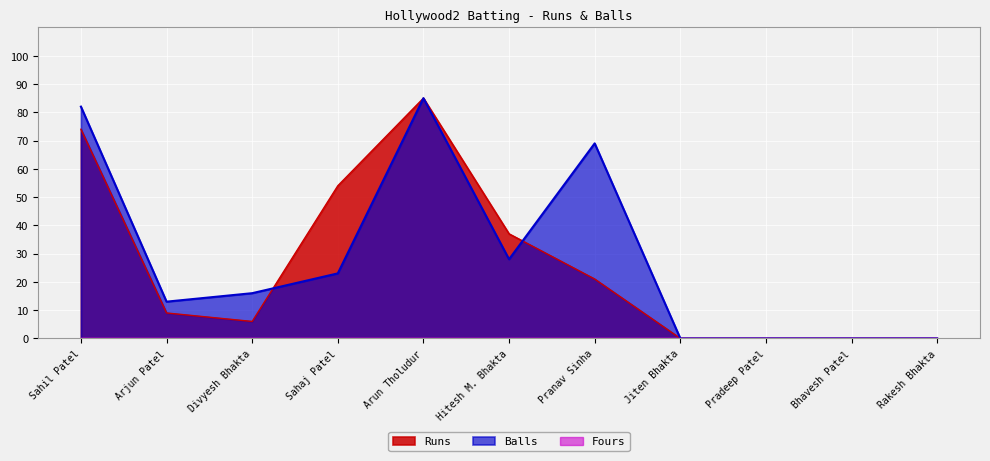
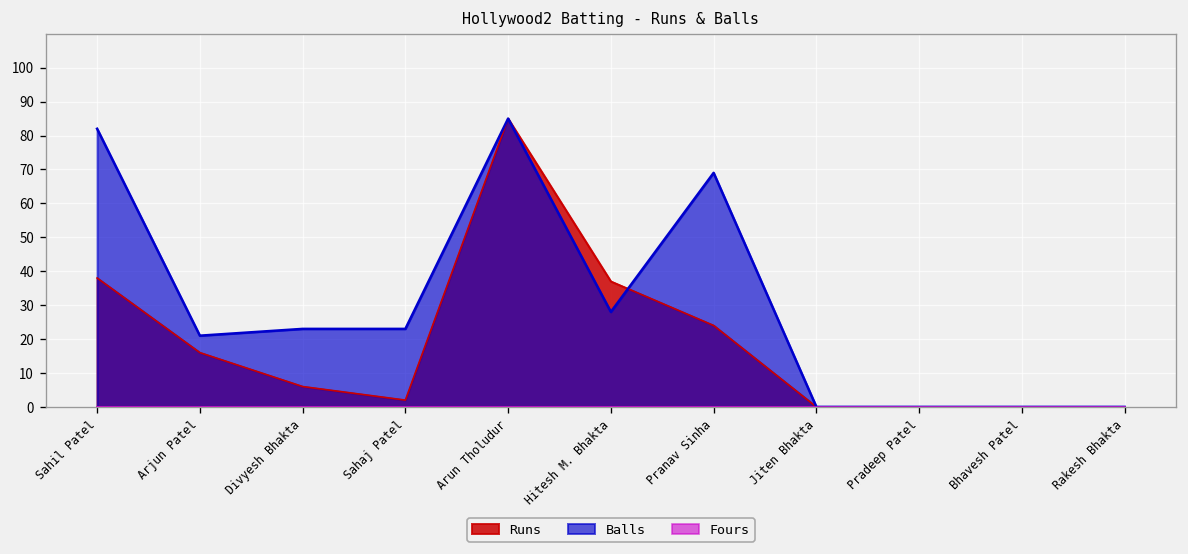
Runs, Sahil Patel: 74 -> 38
Runs, Arjun Patel: 9 -> 16
Balls, Arjun Patel: 13 -> 21
Balls, Divyesh Bhakta: 16 -> 23
Runs, Sahaj Patel: 54 -> 2
Runs, Pranav Sinha: 21 -> 24
